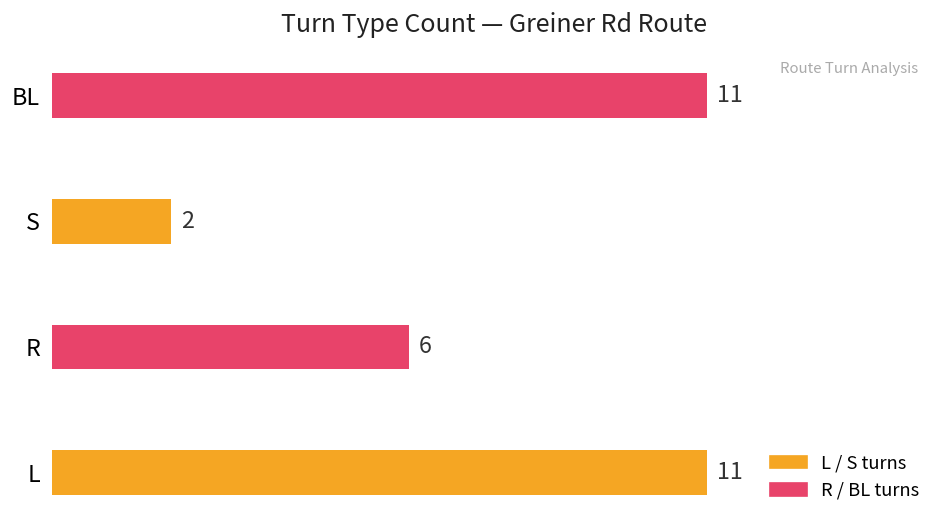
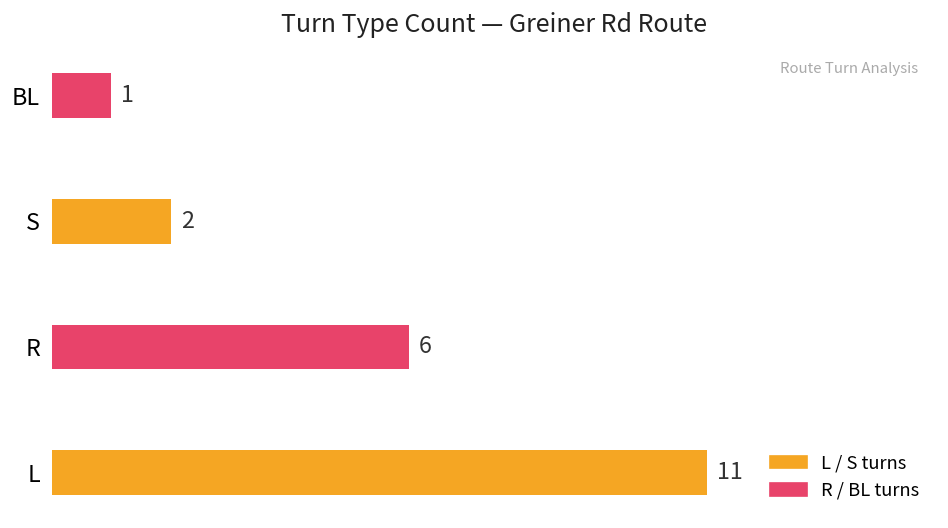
BL: 11 -> 1
